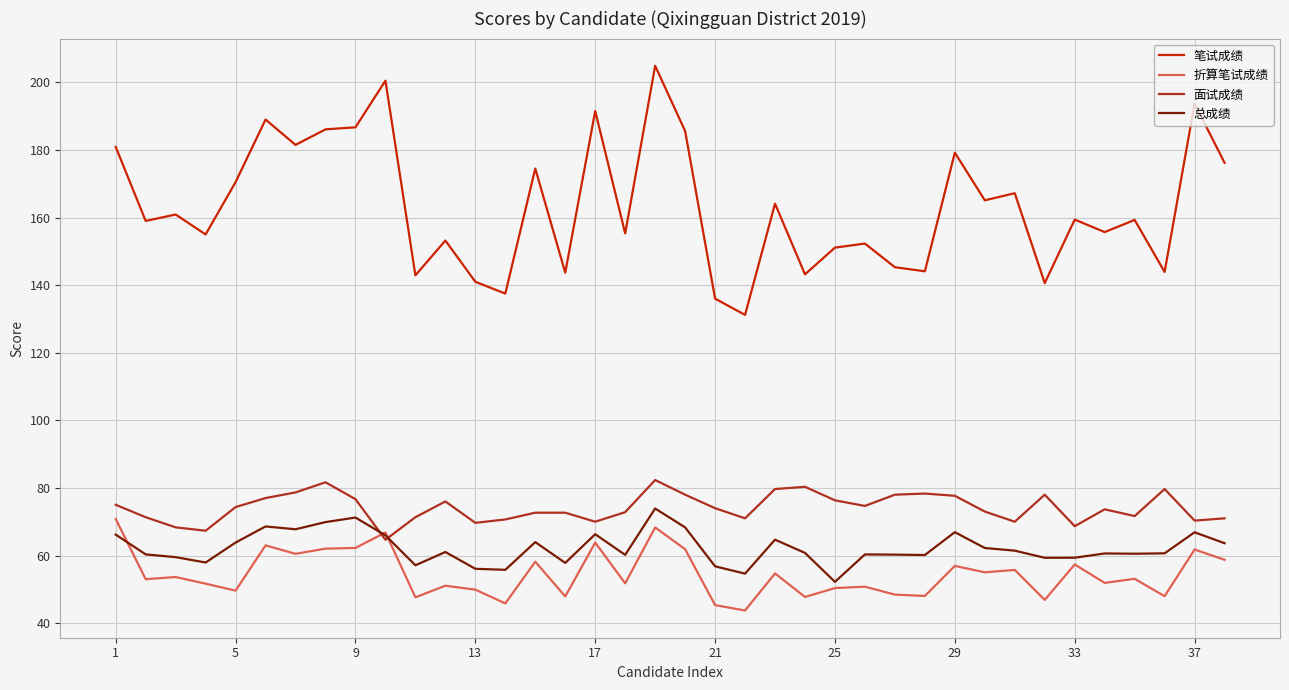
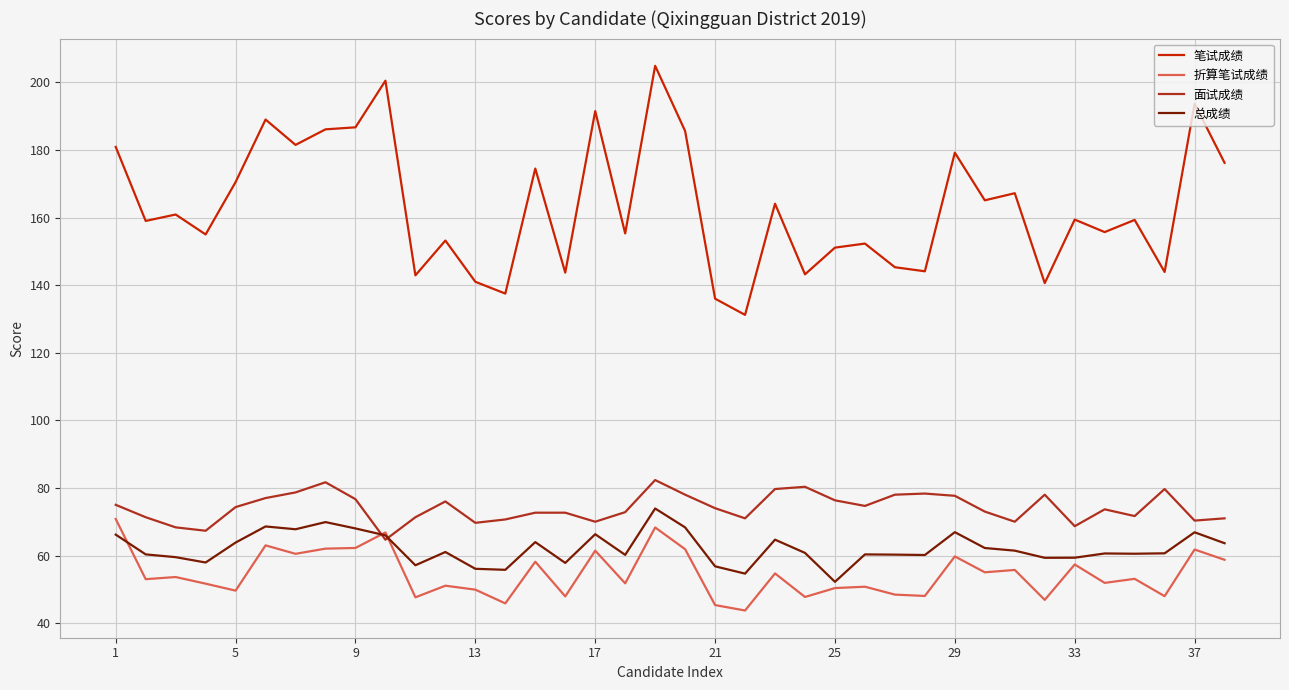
总成绩, 9: 71 -> 68
折算笔试成绩, 17: 64 -> 61
折算笔试成绩, 29: 57 -> 60
